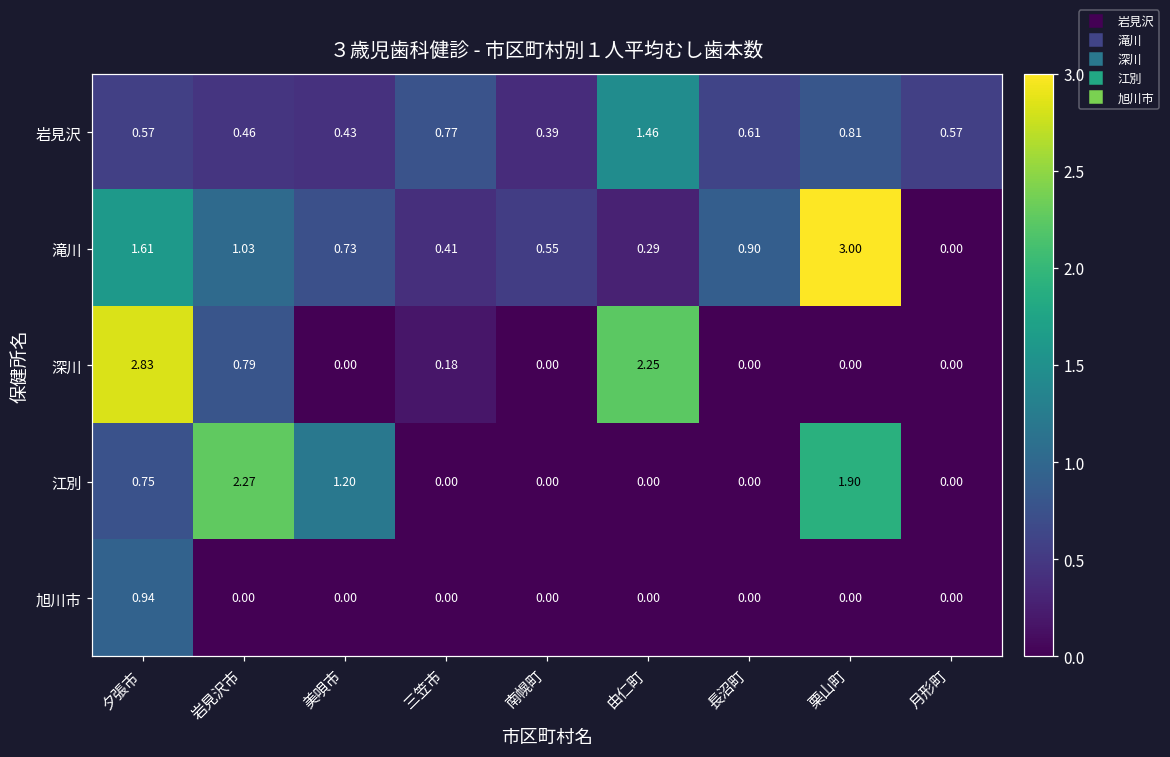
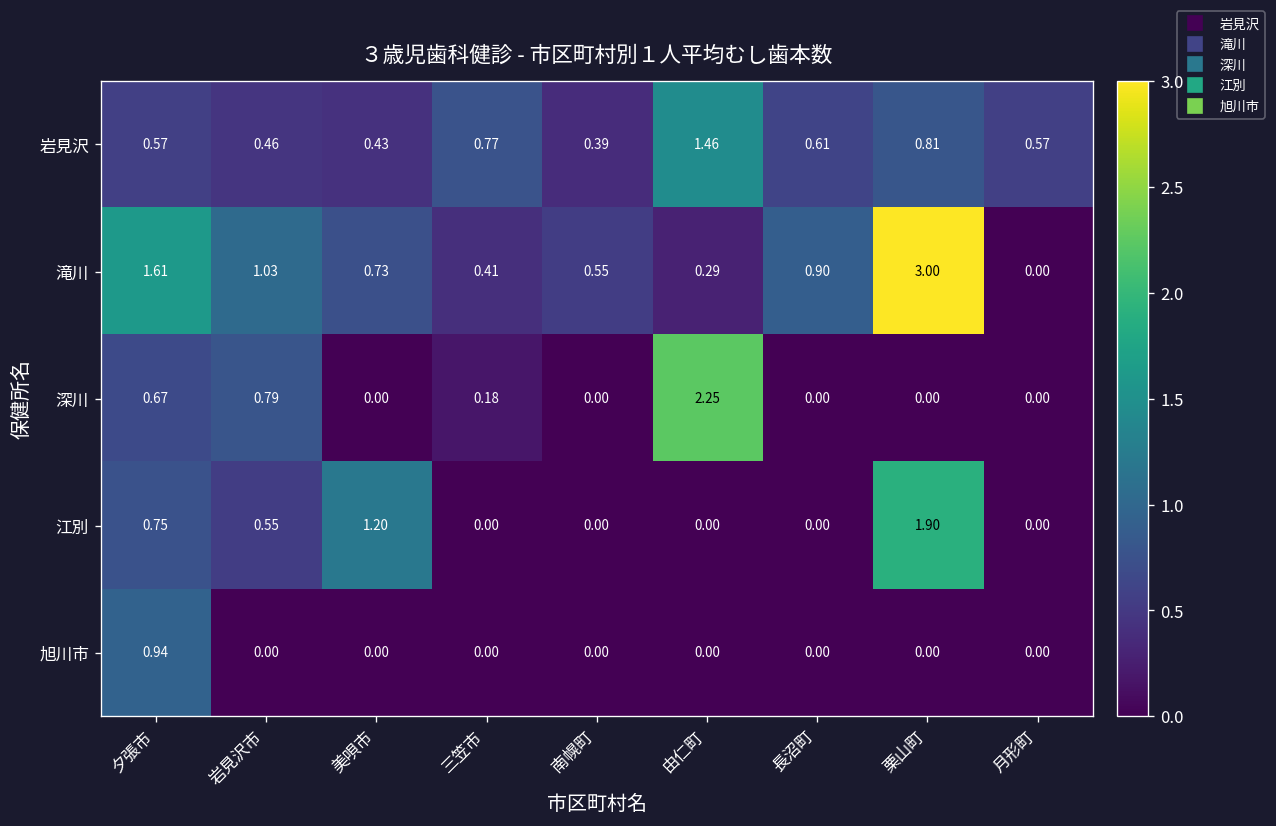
深川, 夕張市: 2.83 -> 0.67
江別, 岩見沢市: 2.27 -> 0.55
